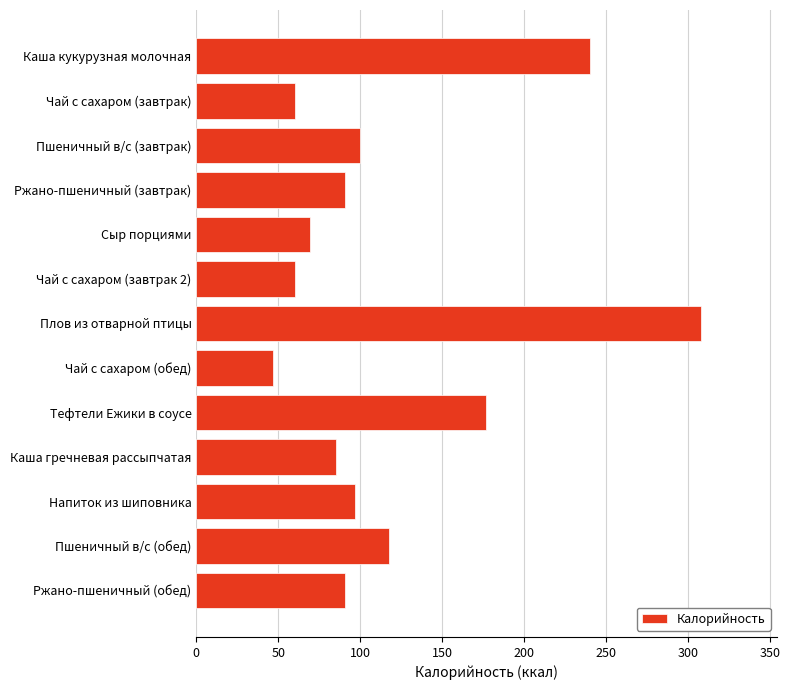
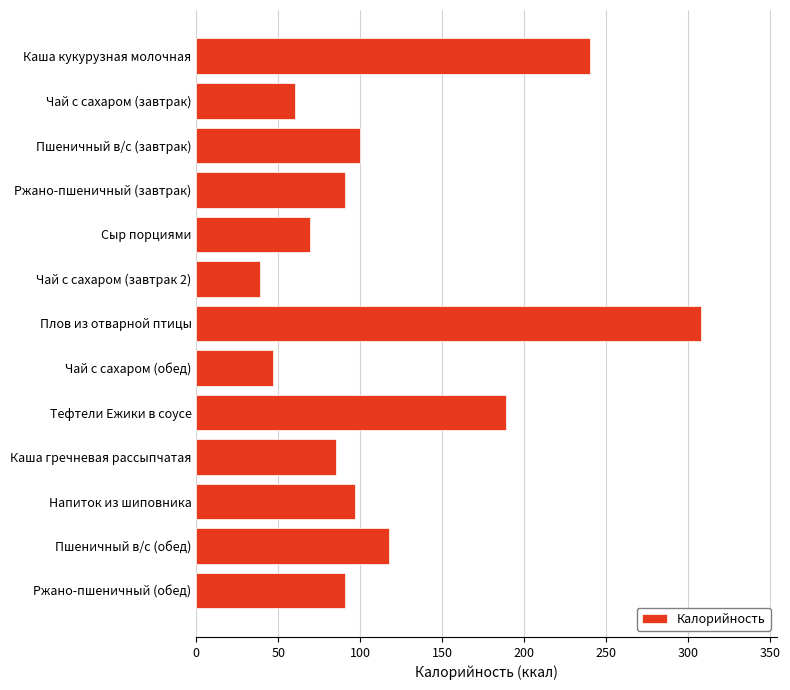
Чай с сахаром (завтрак 2): 60 -> 39
Тефтели Ежики в соусе: 177 -> 189
